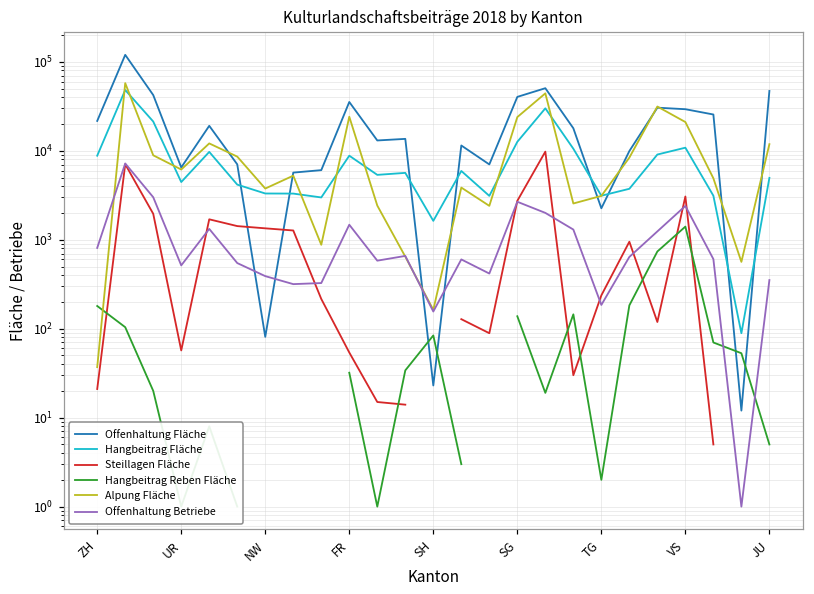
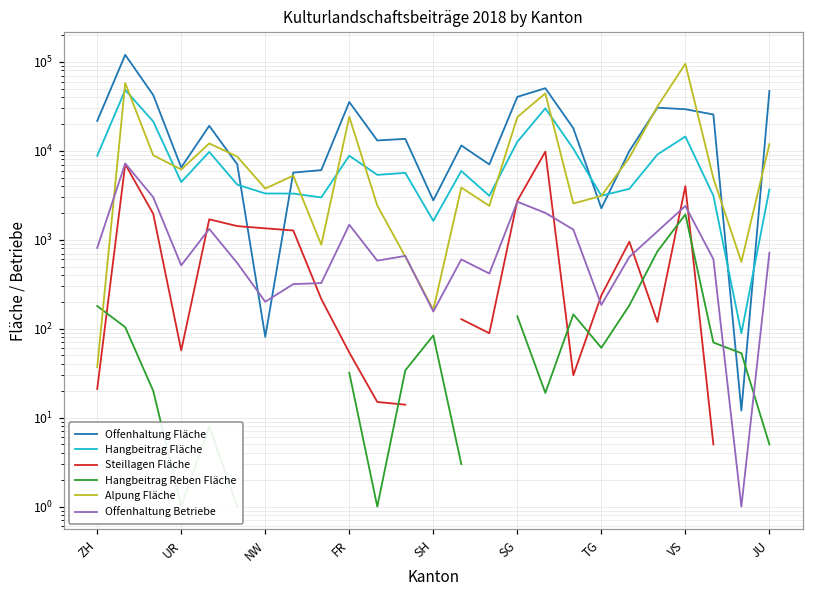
Offenhaltung Betriebe, NW: 400 -> 200
Offenhaltung Fläche, SH: 23 -> 2800
Hangbeitrag Reben Fläche, TG: 2 -> 60
Hangbeitrag Fläche, VS: 11000 -> 14000
Steillagen Fläche, VS: 3100 -> 4000
Hangbeitrag Reben Fläche, VS: 1400 -> 1900
Alpung Fläche, VS: 21000 -> 100000
Hangbeitrag Fläche, JU: 5000 -> 4000
Offenhaltung Betriebe, JU: 400 -> 700
